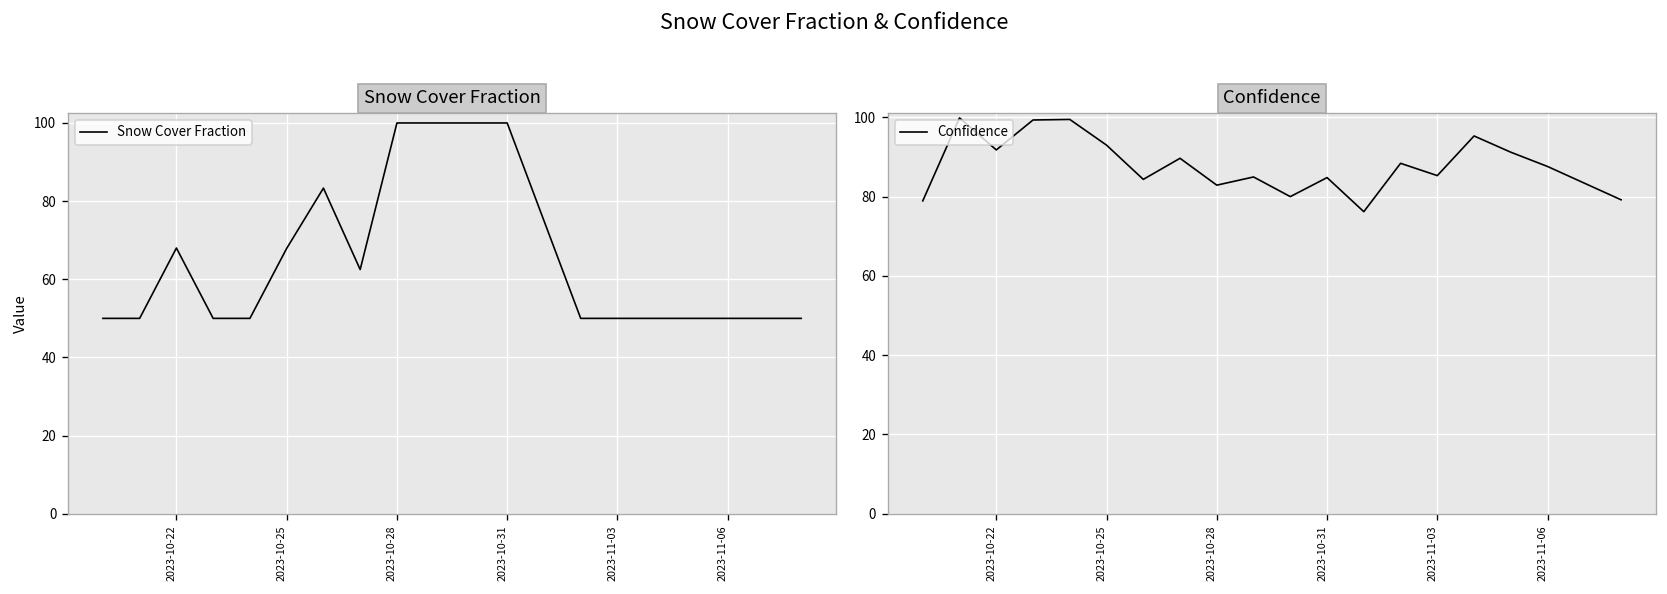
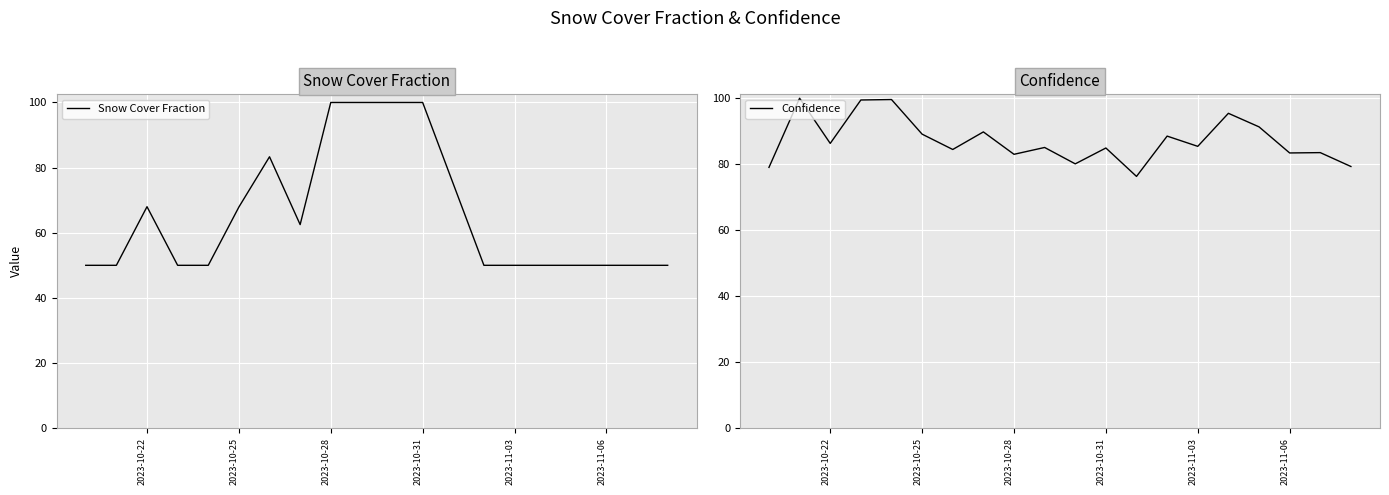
Confidence, 2023-10-22: 92 -> 86
Confidence, 2023-10-25: 93 -> 89
Confidence, 2023-11-06: 88 -> 83
